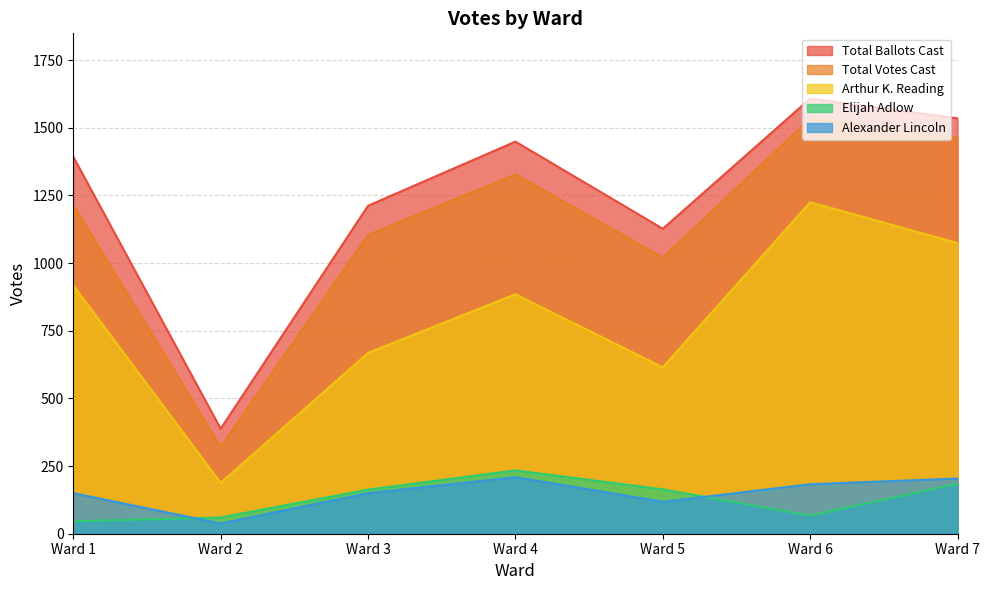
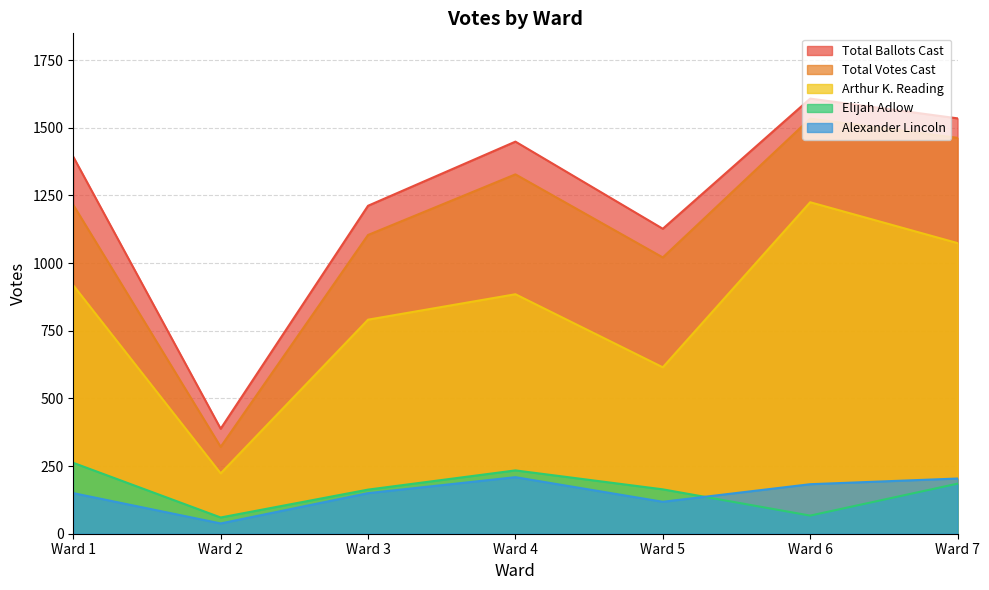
Elijah Adlow, Ward 1: 50 -> 260
Arthur K. Reading, Ward 2: 190 -> 220
Arthur K. Reading, Ward 3: 670 -> 790
